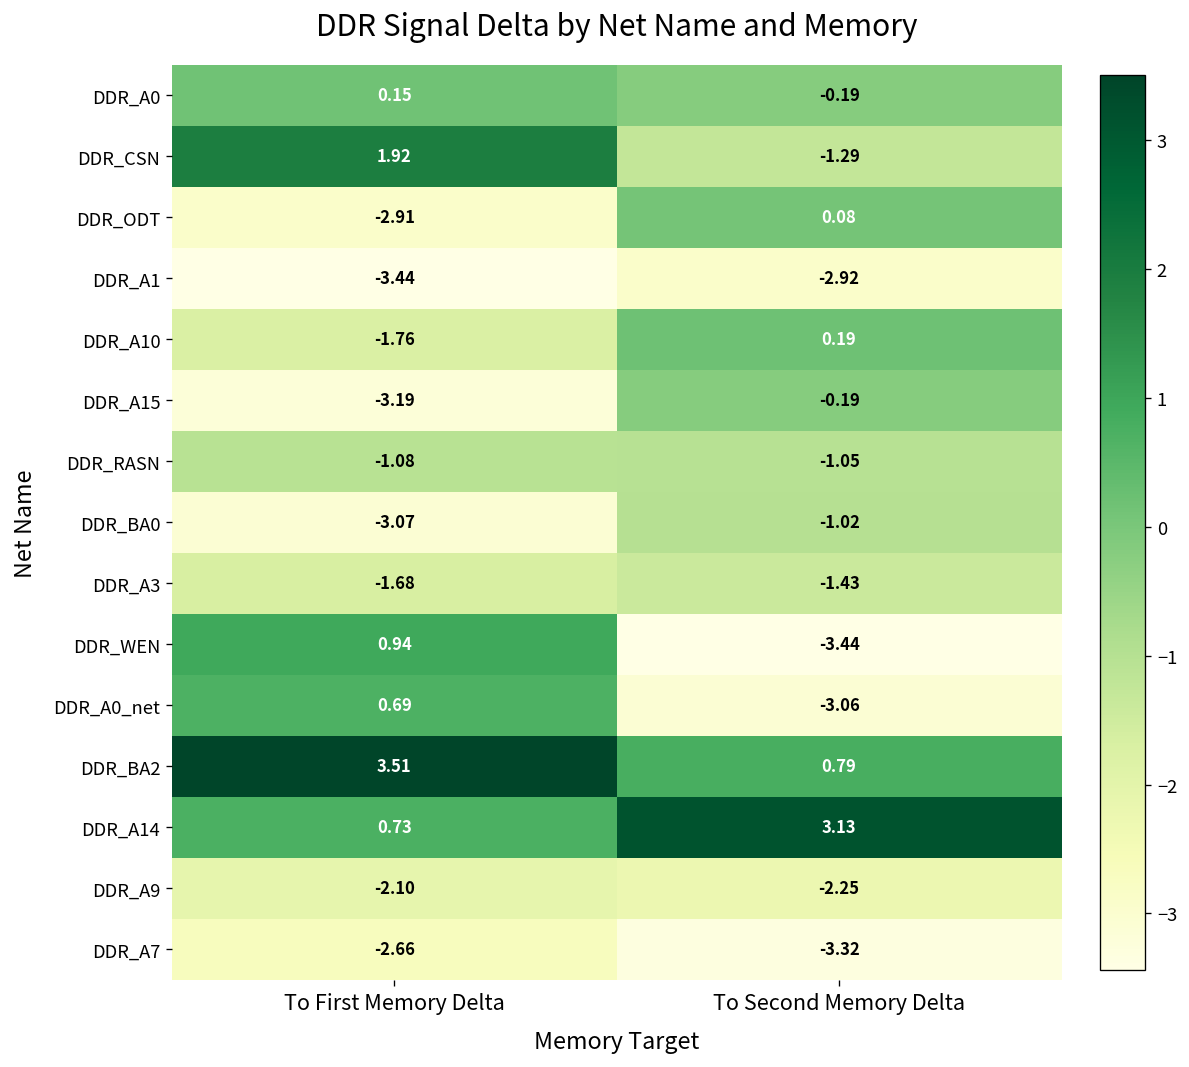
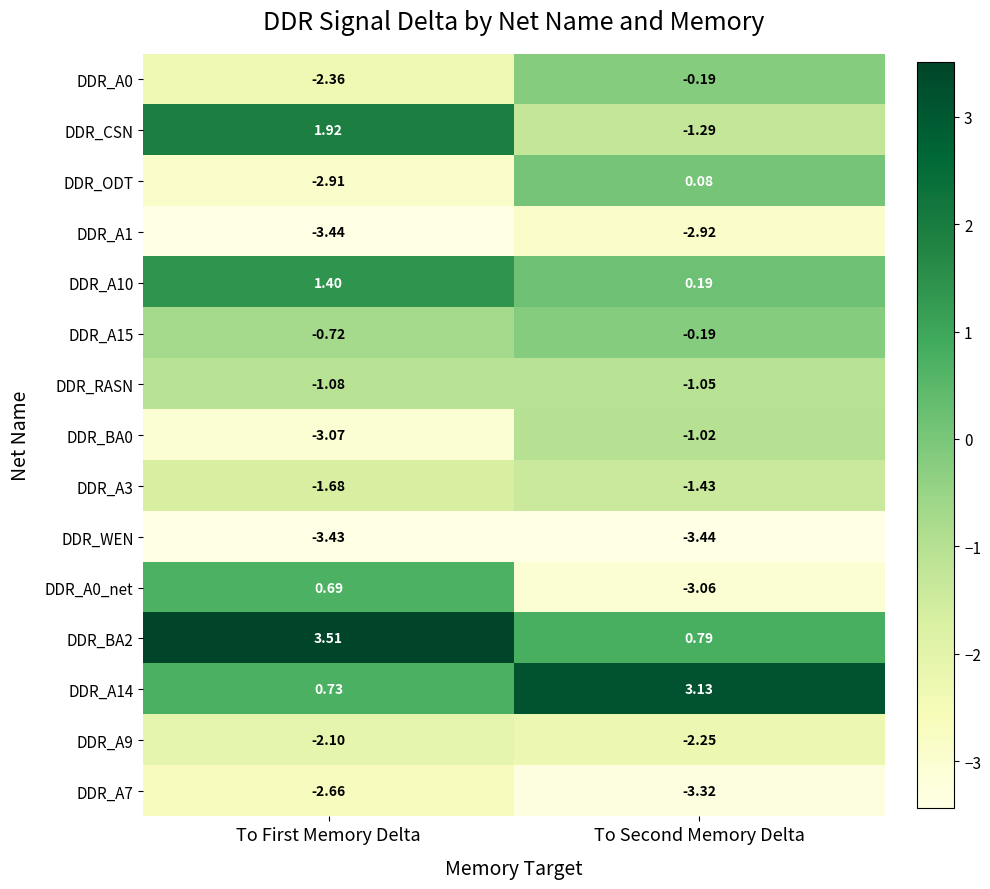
DDR_A0, To First Memory Delta: 0.15 -> -2.36
DDR_A10, To First Memory Delta: -1.76 -> 1.40
DDR_A15, To First Memory Delta: -3.19 -> -0.72
DDR_WEN, To First Memory Delta: 0.94 -> -3.43
